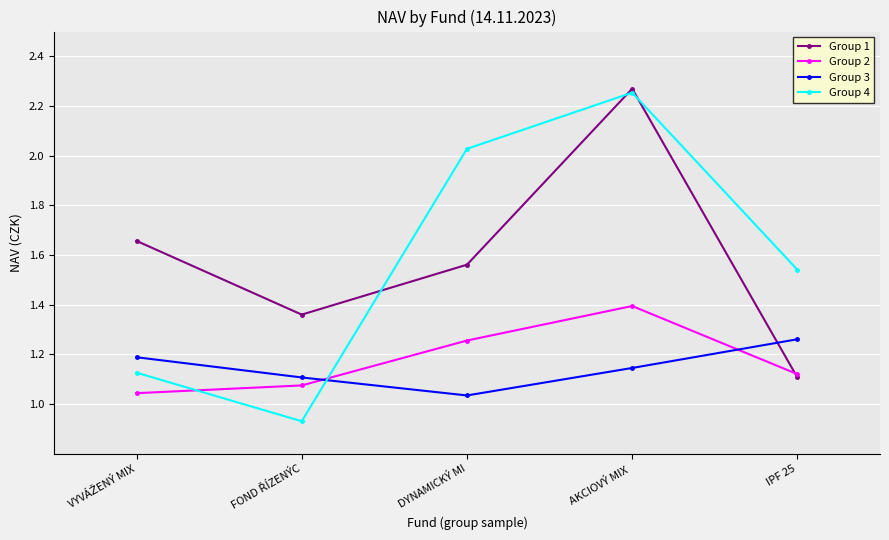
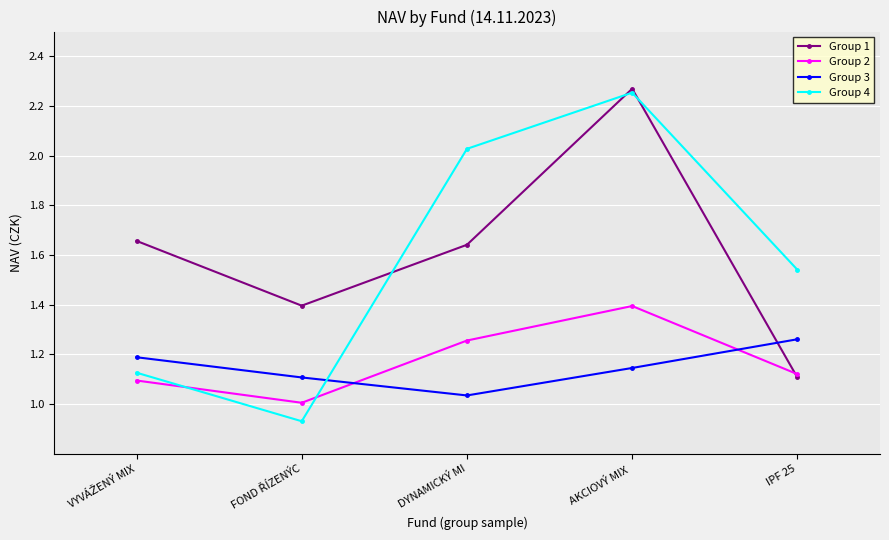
Group 2, VYVÁŽENÝ MIX: 1.04 -> 1.09
Group 1, FOND ŘÍZENÝC: 1.36 -> 1.40
Group 2, FOND ŘÍZENÝC: 1.07 -> 1.00
Group 1, DYNAMICKÝ MI: 1.56 -> 1.64
